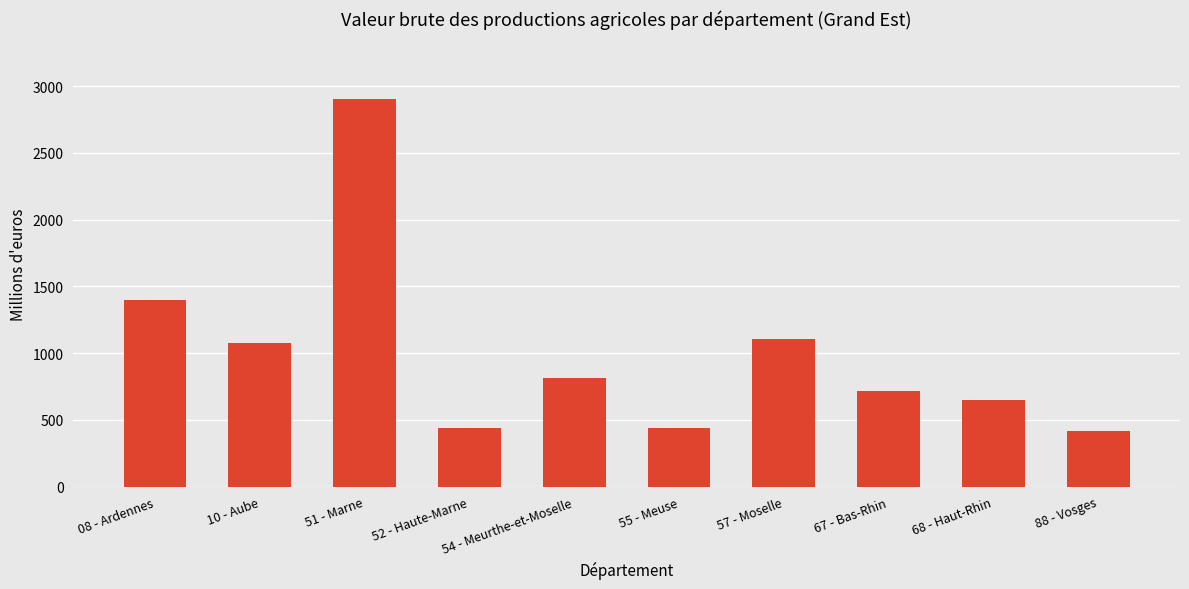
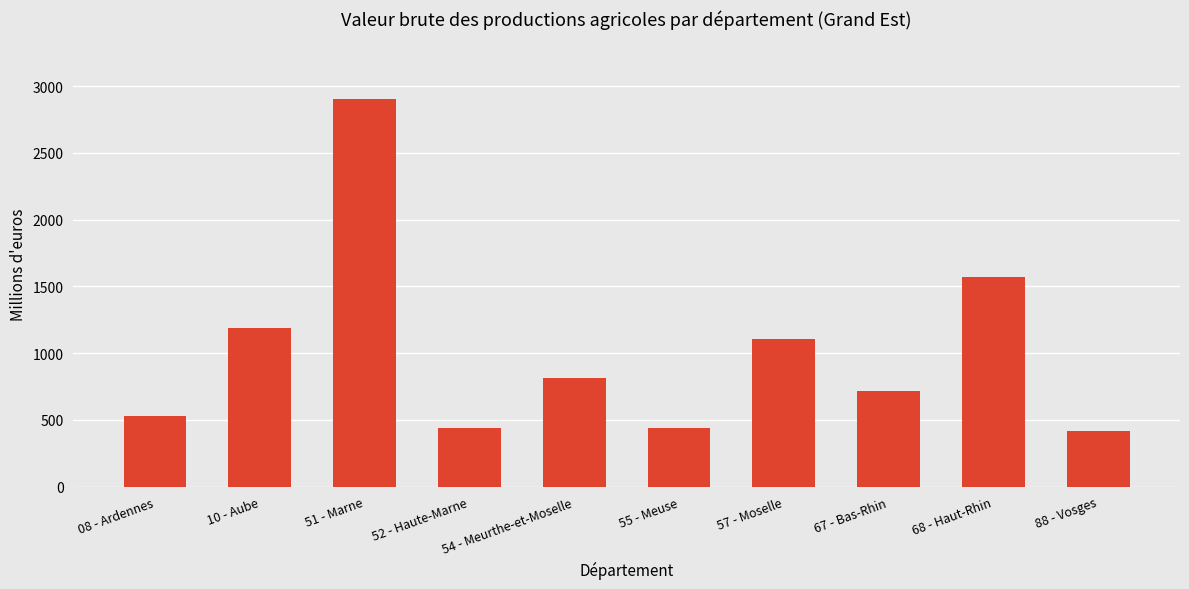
08 - Ardennes: 1400 -> 530
10 - Aube: 1070 -> 1190
68 - Haut-Rhin: 640 -> 1570
